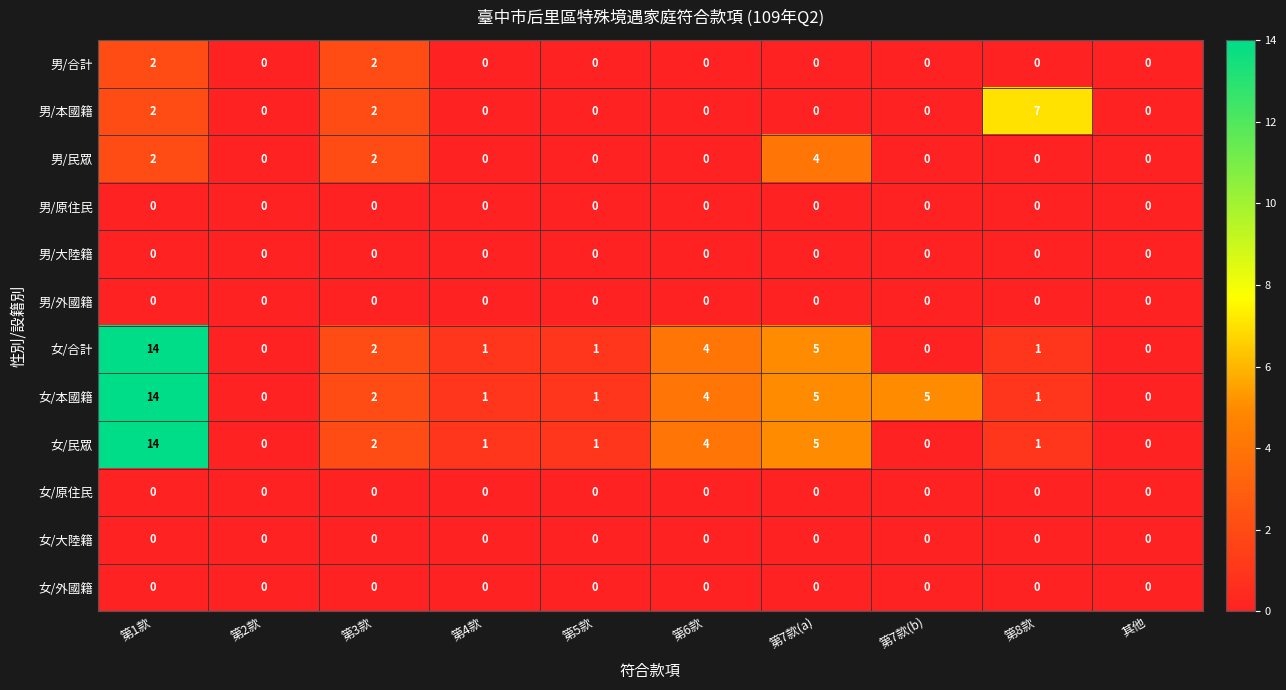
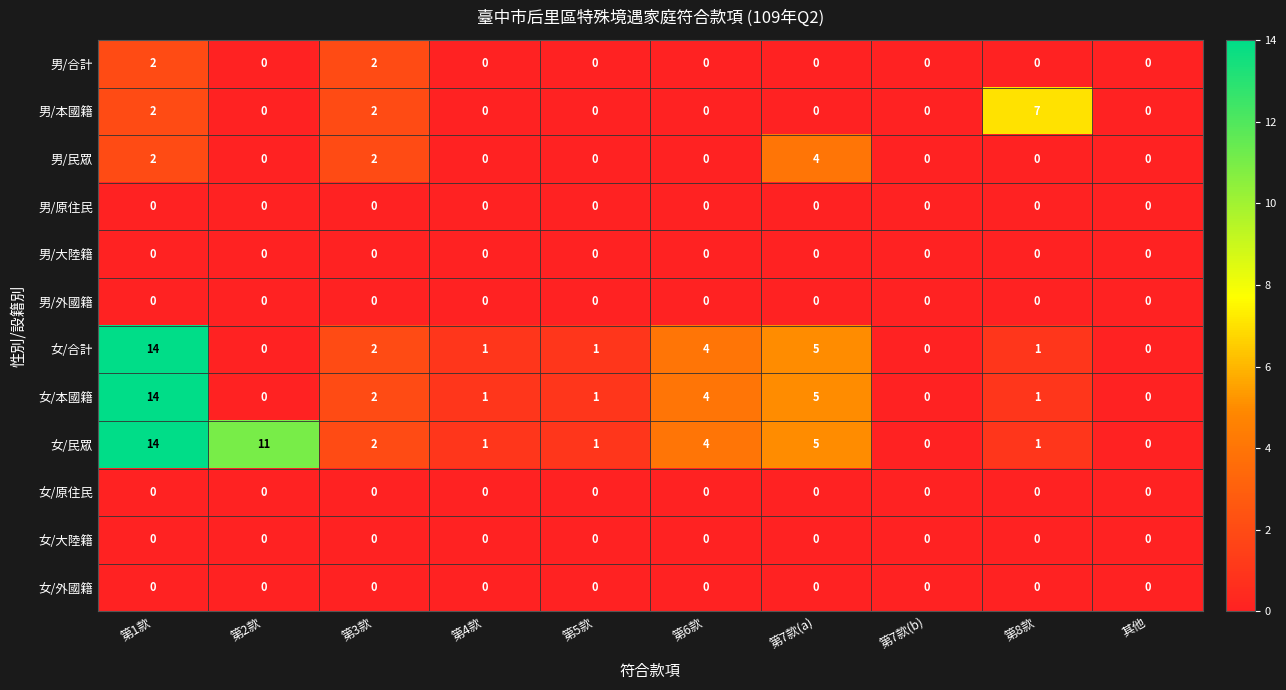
女/本國籍, 第7款(b): 5 -> 0
女/民眾, 第2款: 0 -> 11
